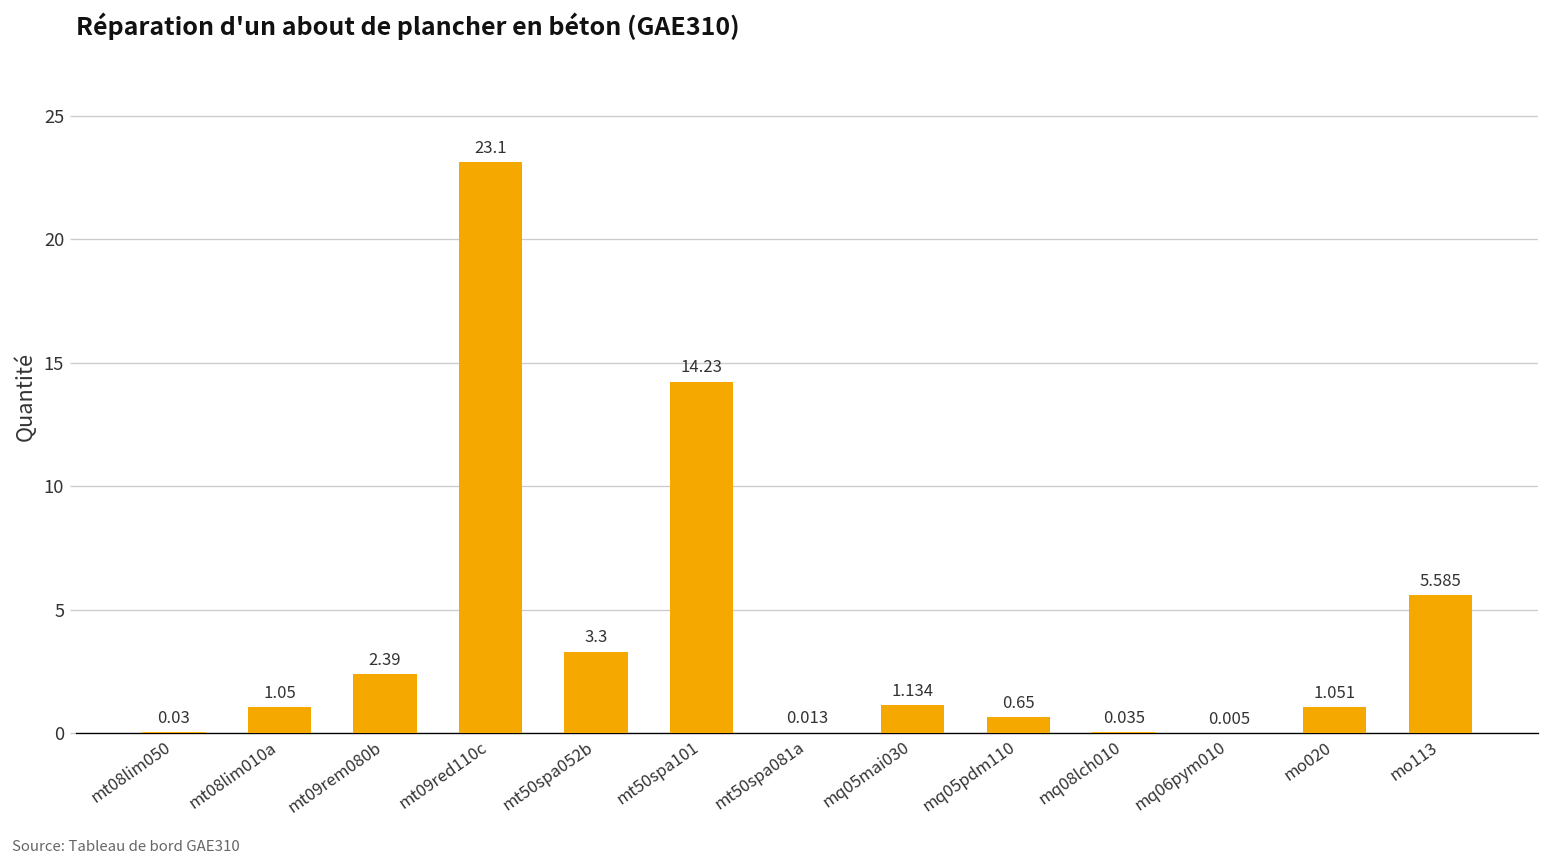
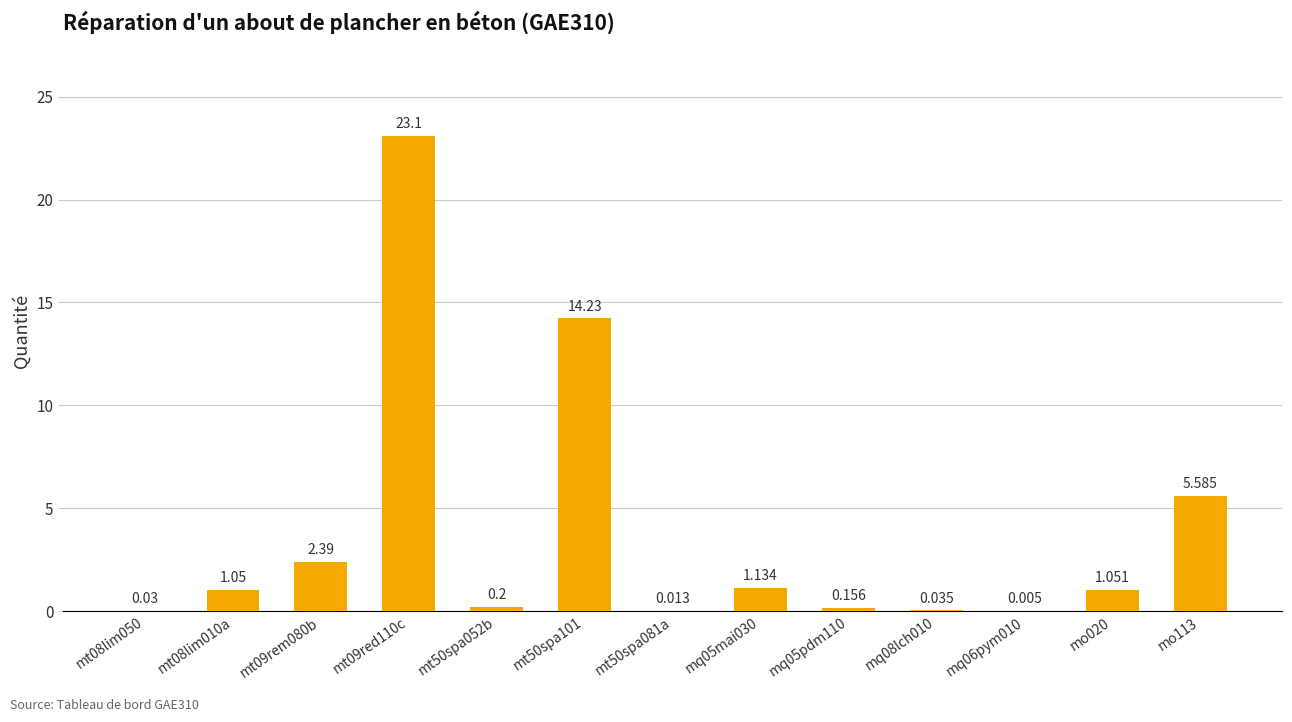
mt50spa052b: 3.3 -> 0.2
mq05pdm110: 0.65 -> 0.156
